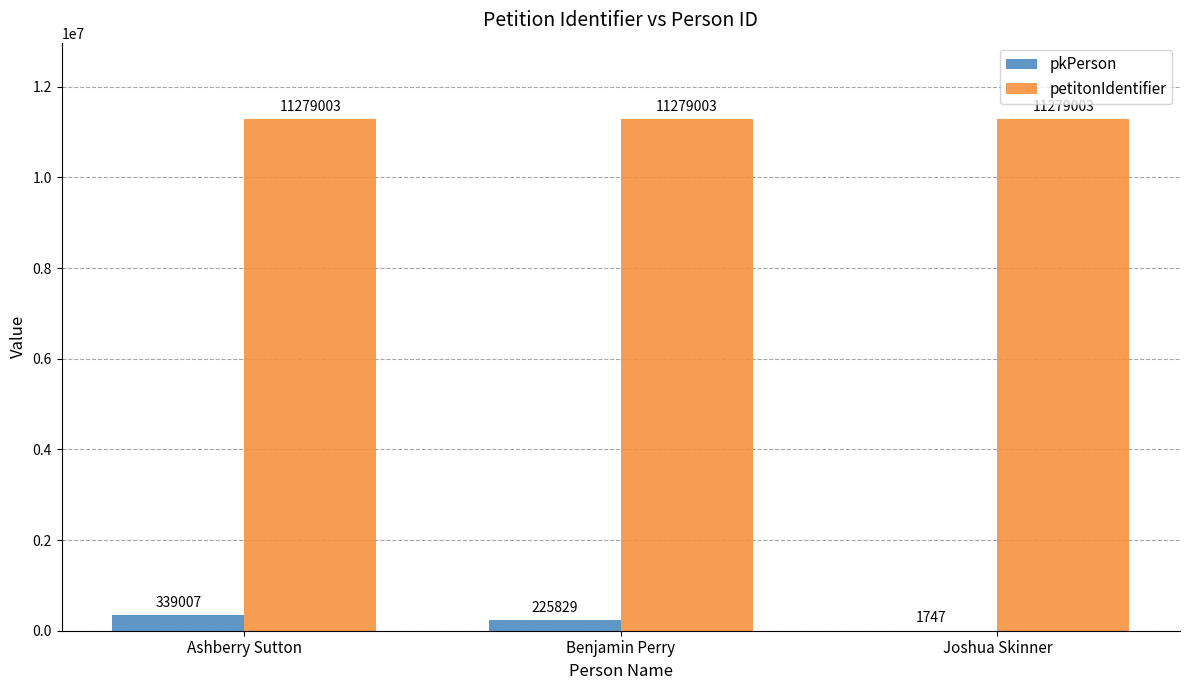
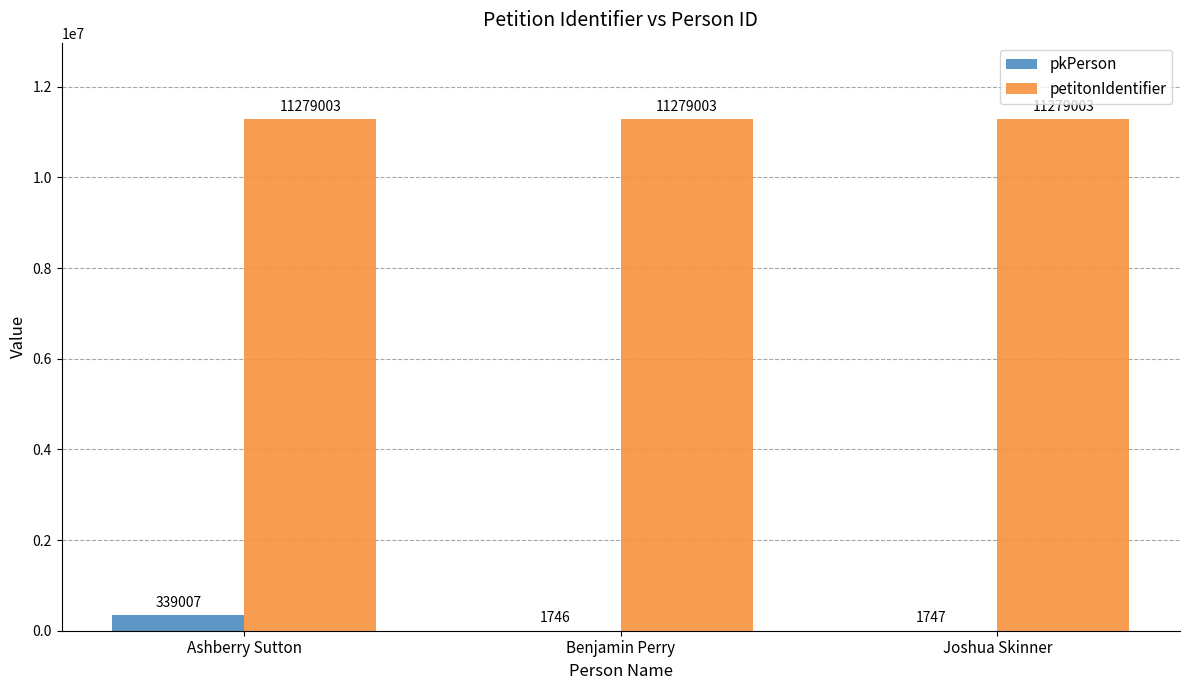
pkPerson, Benjamin Perry: 225829 -> 1746
